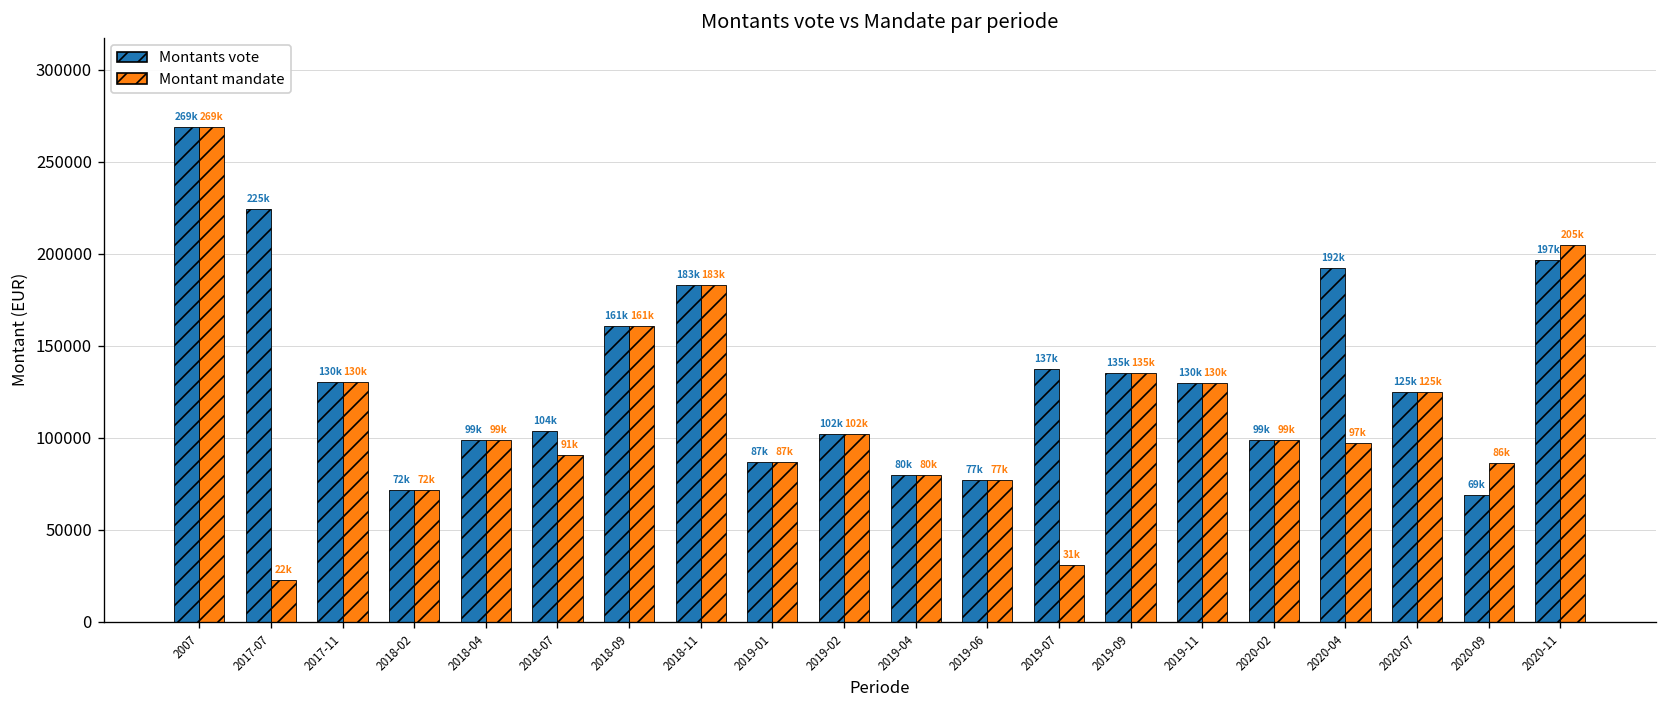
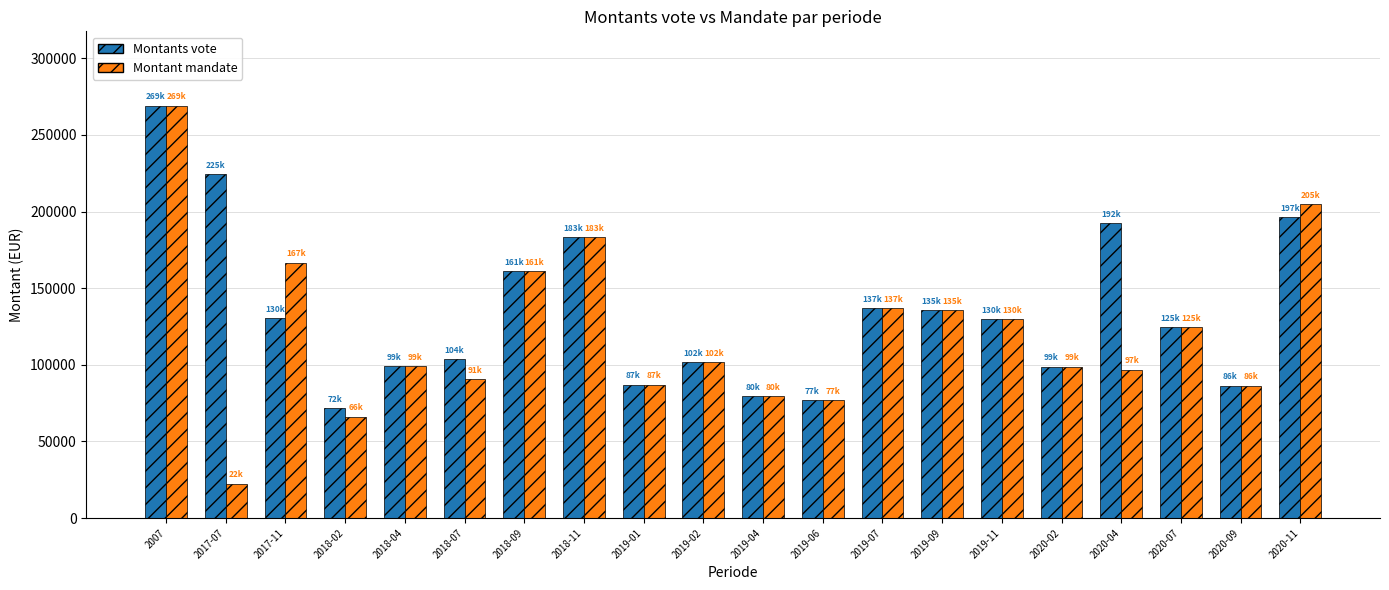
Montant mandate, 2017-11: 130k -> 167k
Montant mandate, 2018-02: 72k -> 66k
Montant mandate, 2019-07: 31k -> 137k
Montants vote, 2020-09: 69k -> 86k
